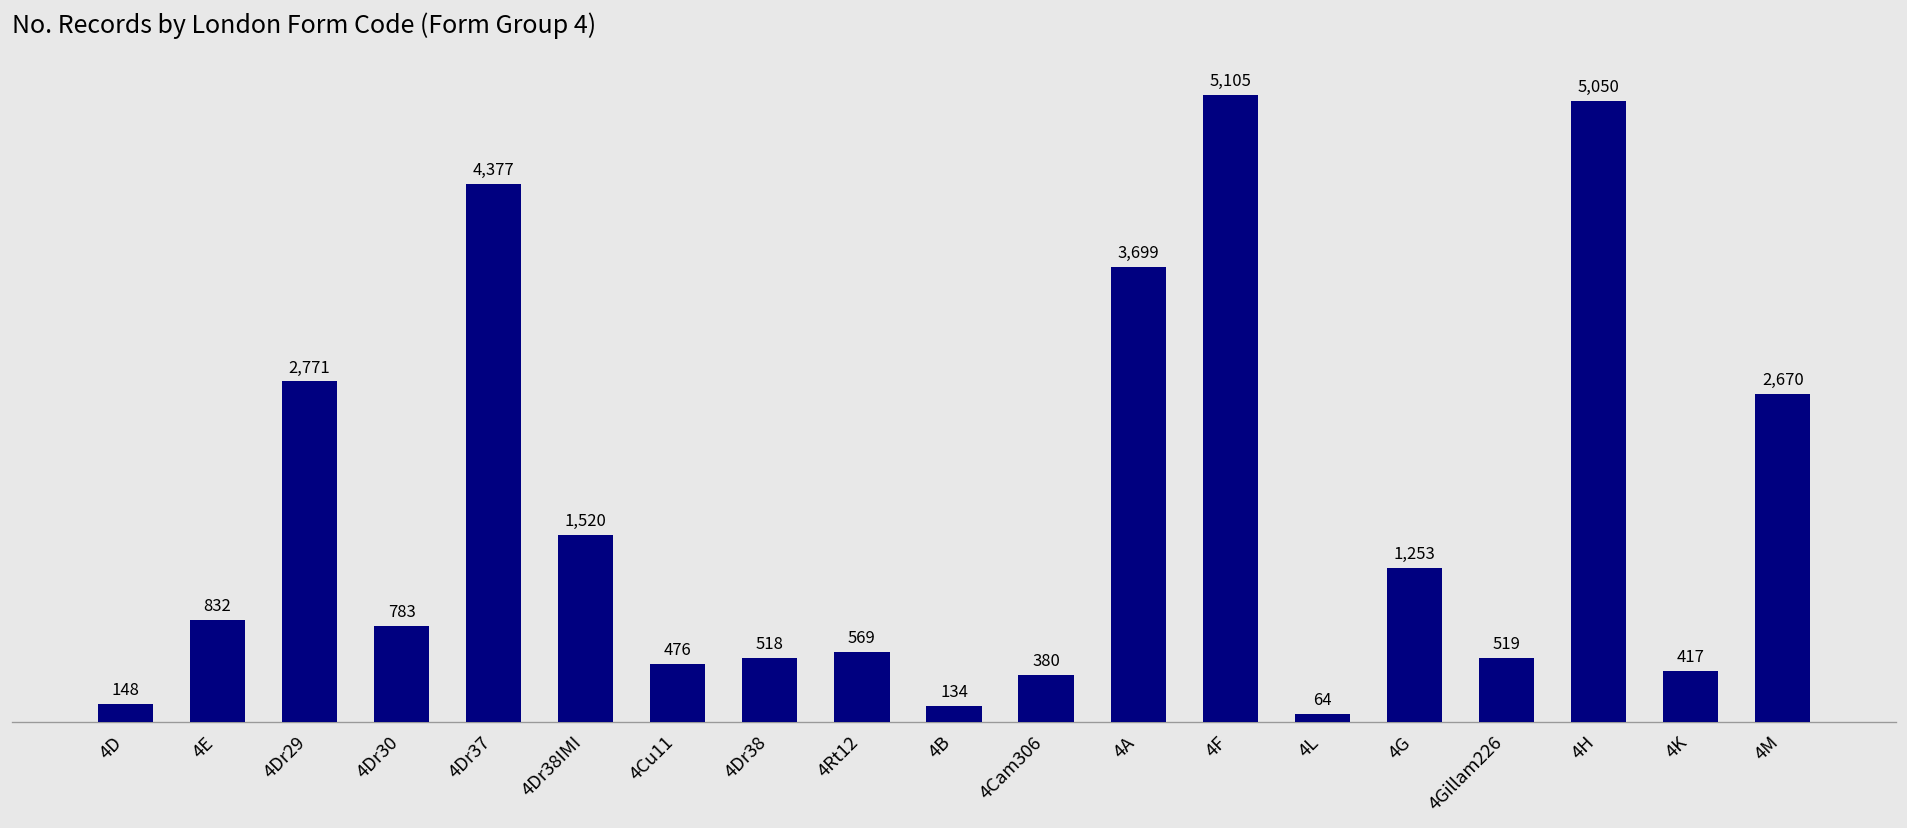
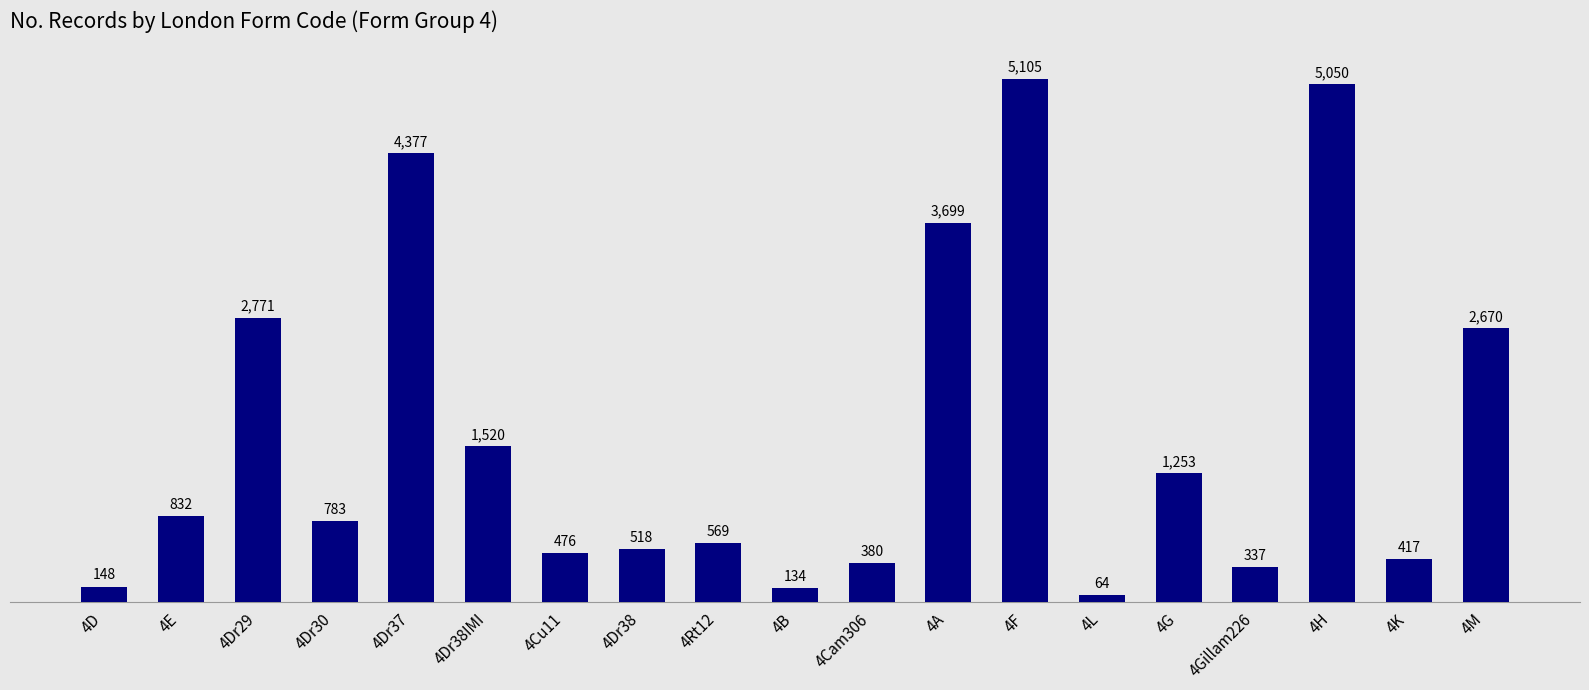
4Gillam226: 519 -> 337
